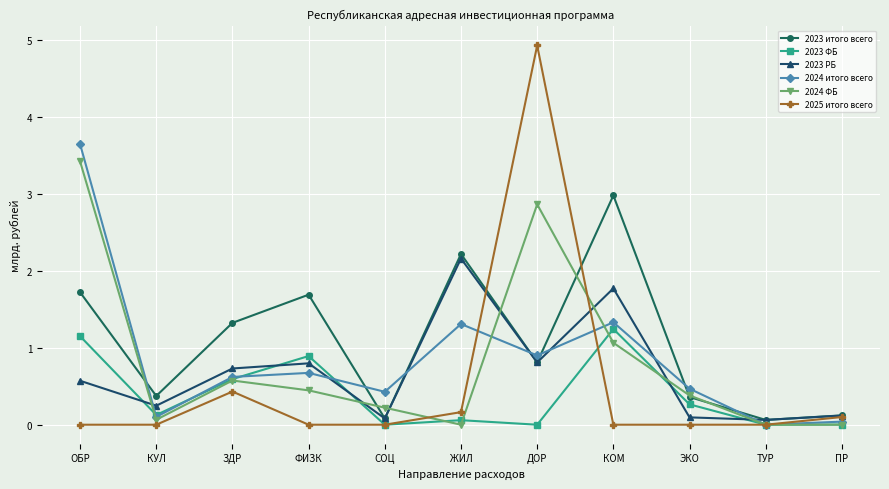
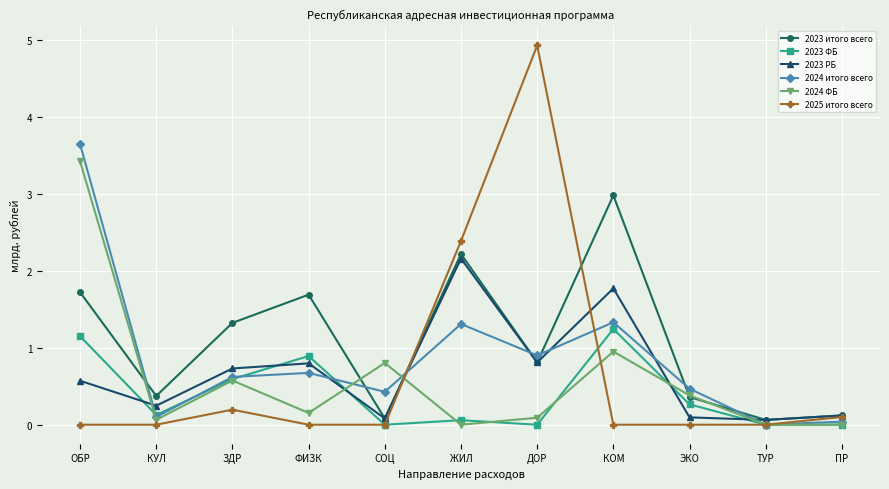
2025 итого всего, ЗДР: 0.4 -> 0.2
2024 ФБ, ФИЗК: 0.4 -> 0.2
2024 ФБ, СОЦ: 0.2 -> 0.8
2025 итого всего, ЖИЛ: 0.2 -> 2.4
2024 ФБ, ДОР: 2.9 -> 0.1
2024 ФБ, КОМ: 1.1 -> 1.0
